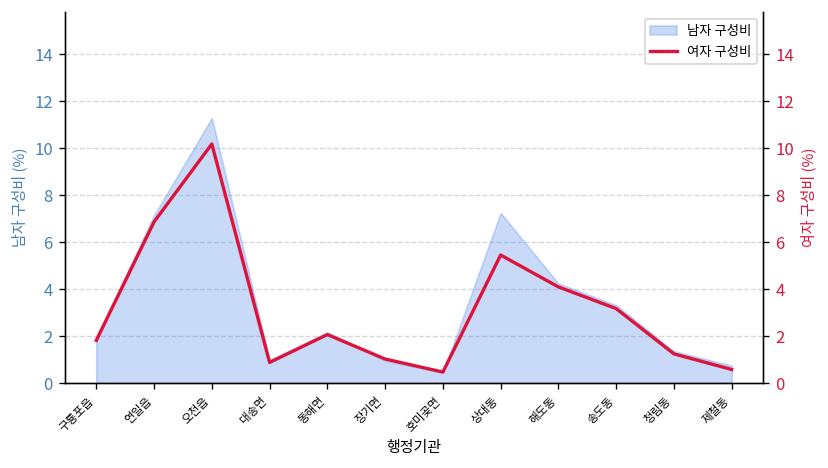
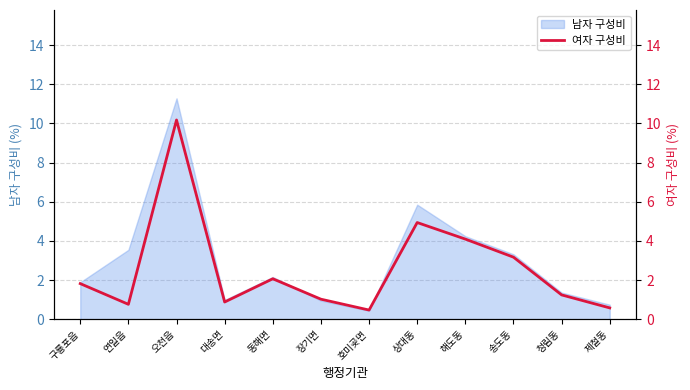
남자 구성비, 연일읍: 7.1 -> 3.5
남자 구성비, 상대동: 7.2 -> 5.8
여자 구성비, 연일읍: 6.9 -> 0.8
여자 구성비, 상대동: 5.4 -> 4.9
